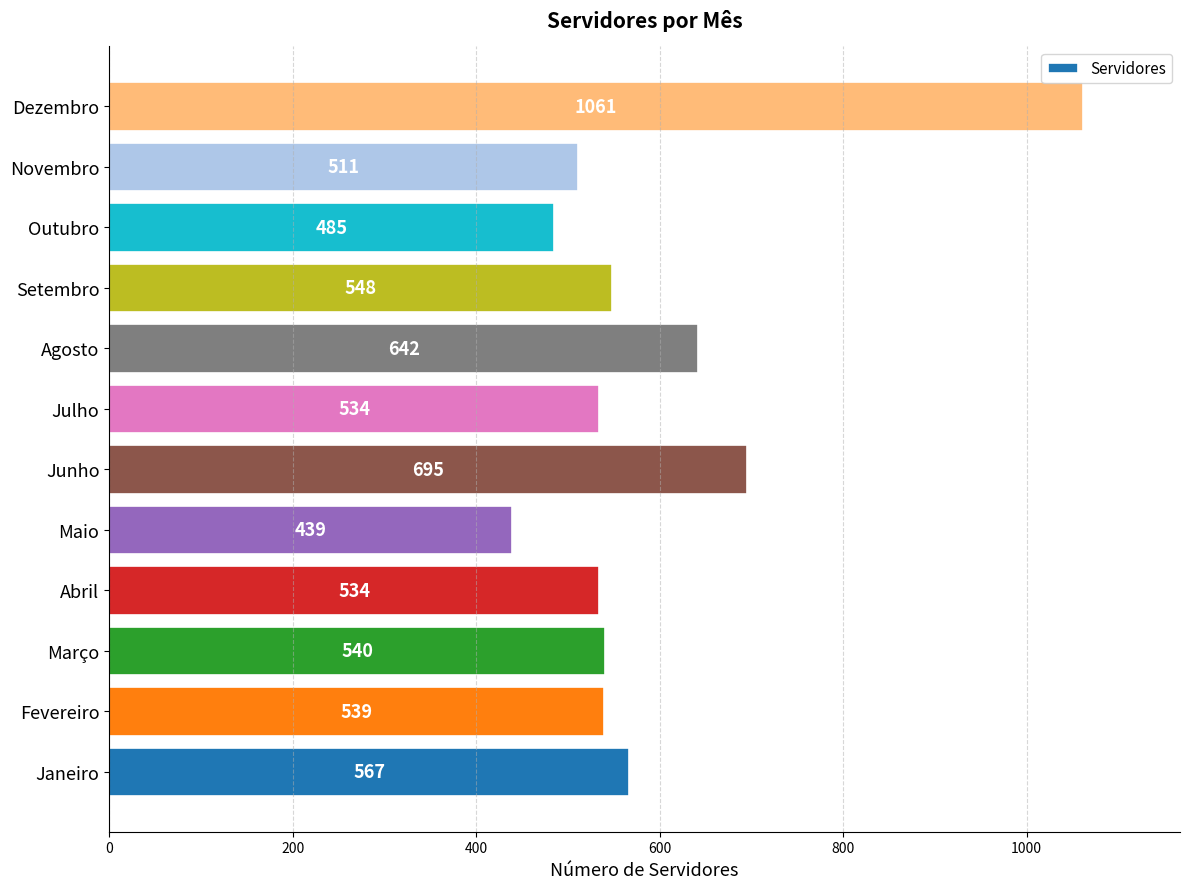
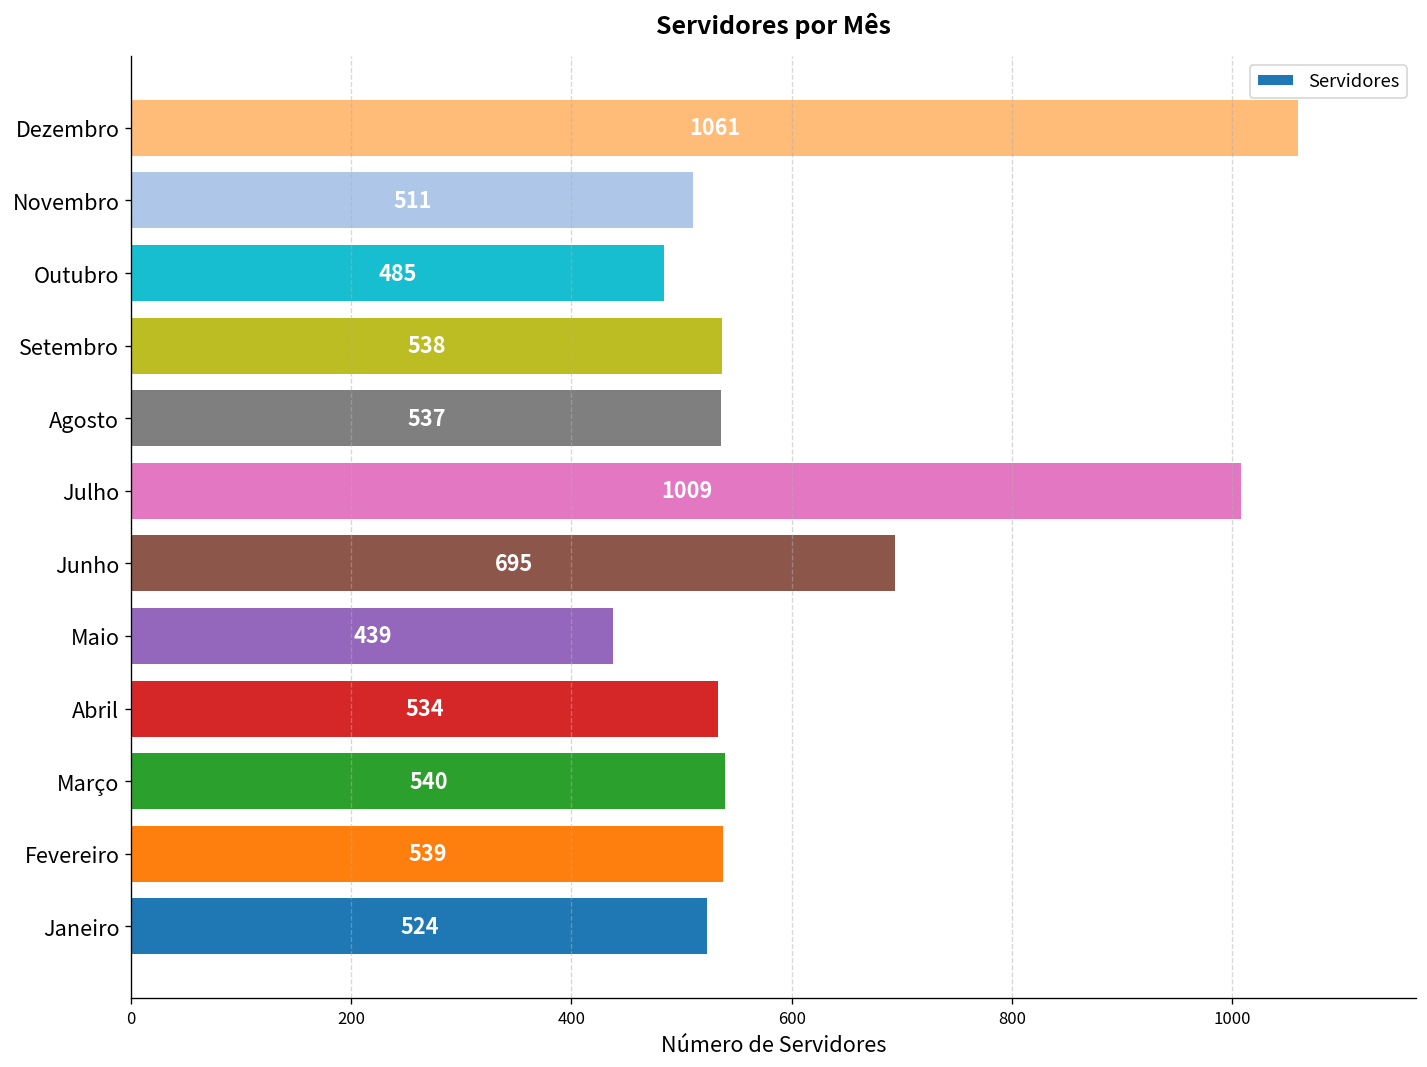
Setembro: 548 -> 538
Agosto: 642 -> 537
Julho: 534 -> 1009
Janeiro: 567 -> 524
